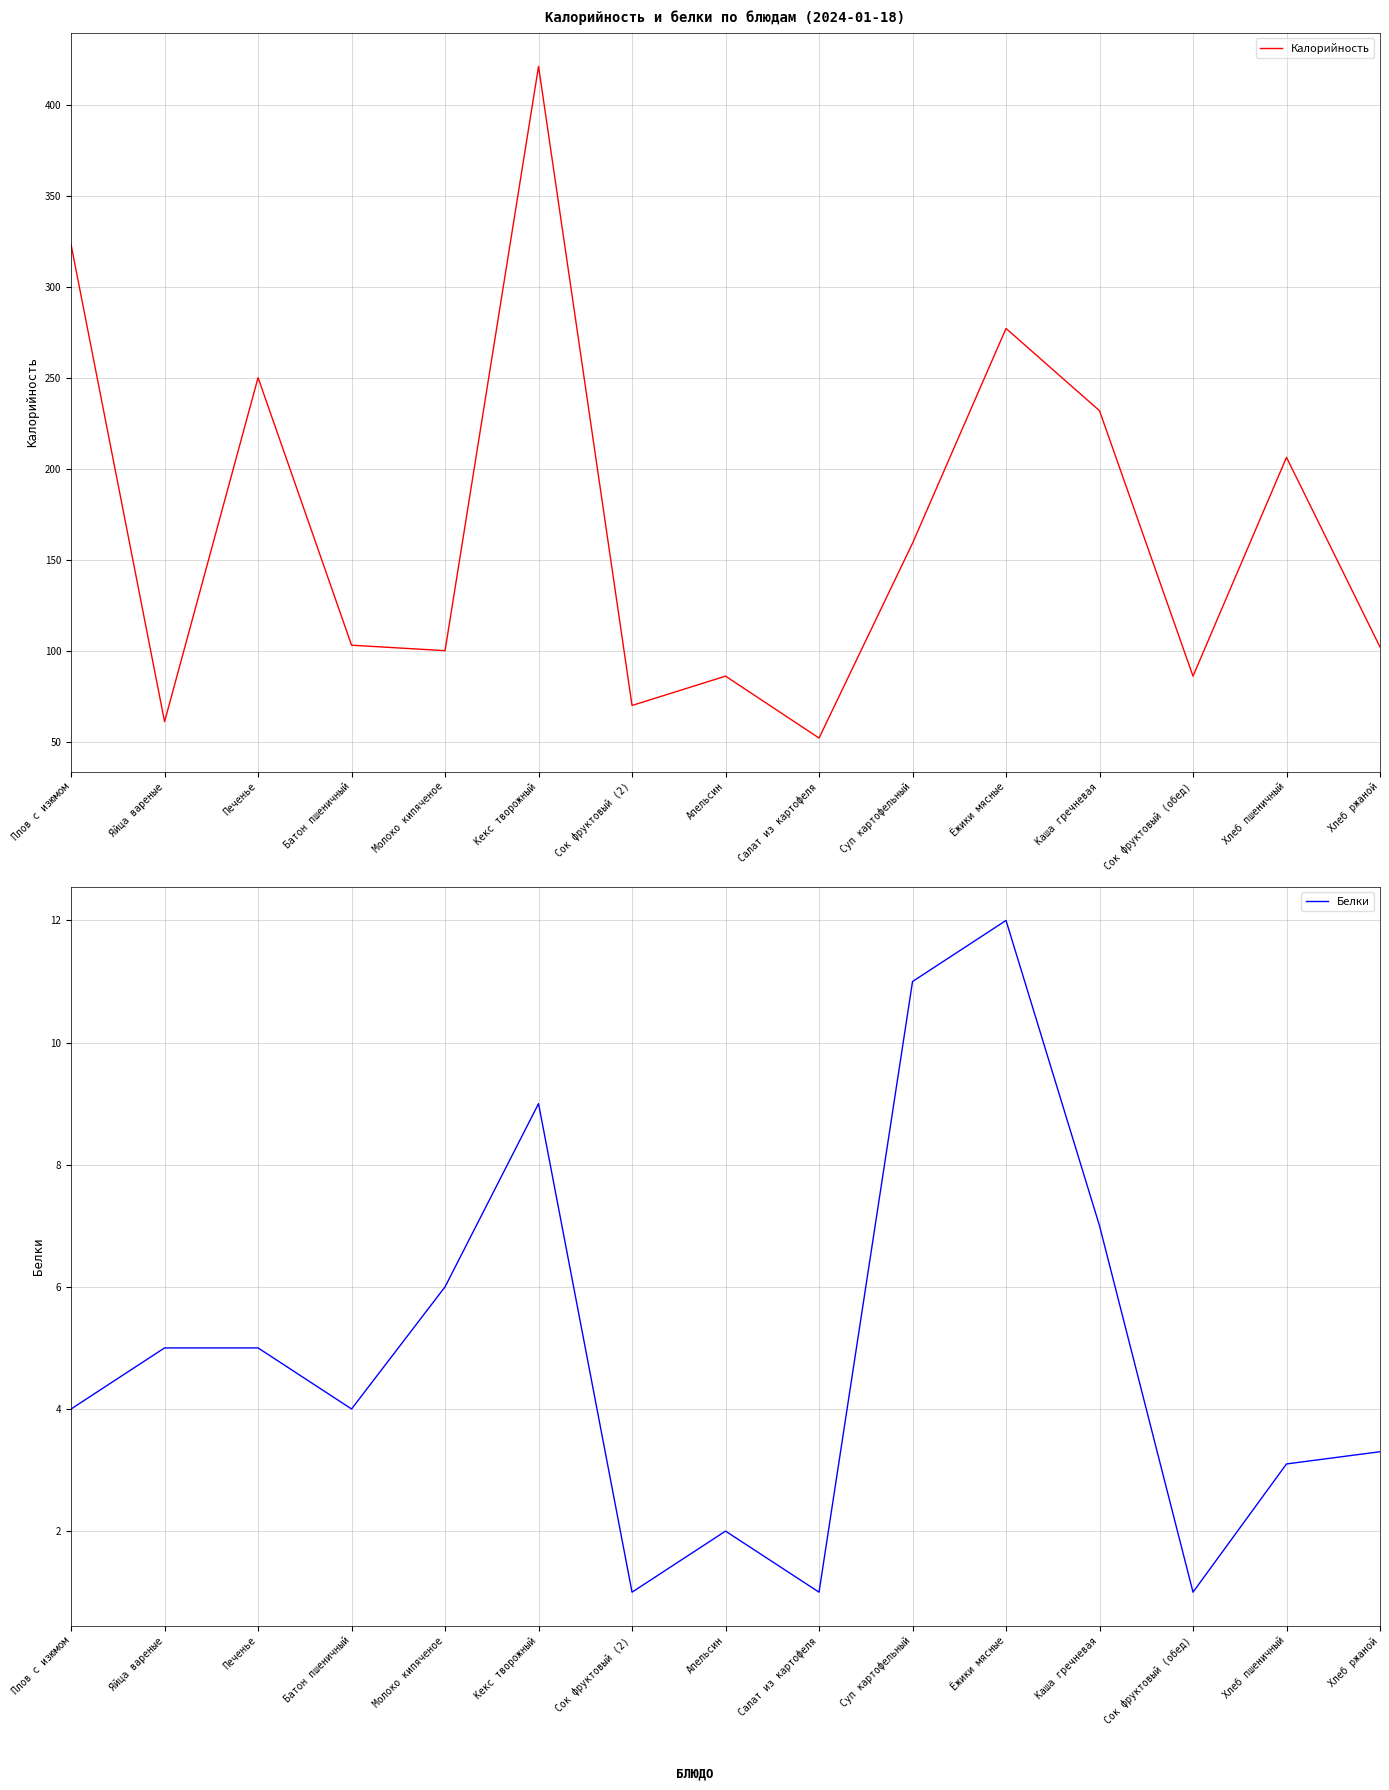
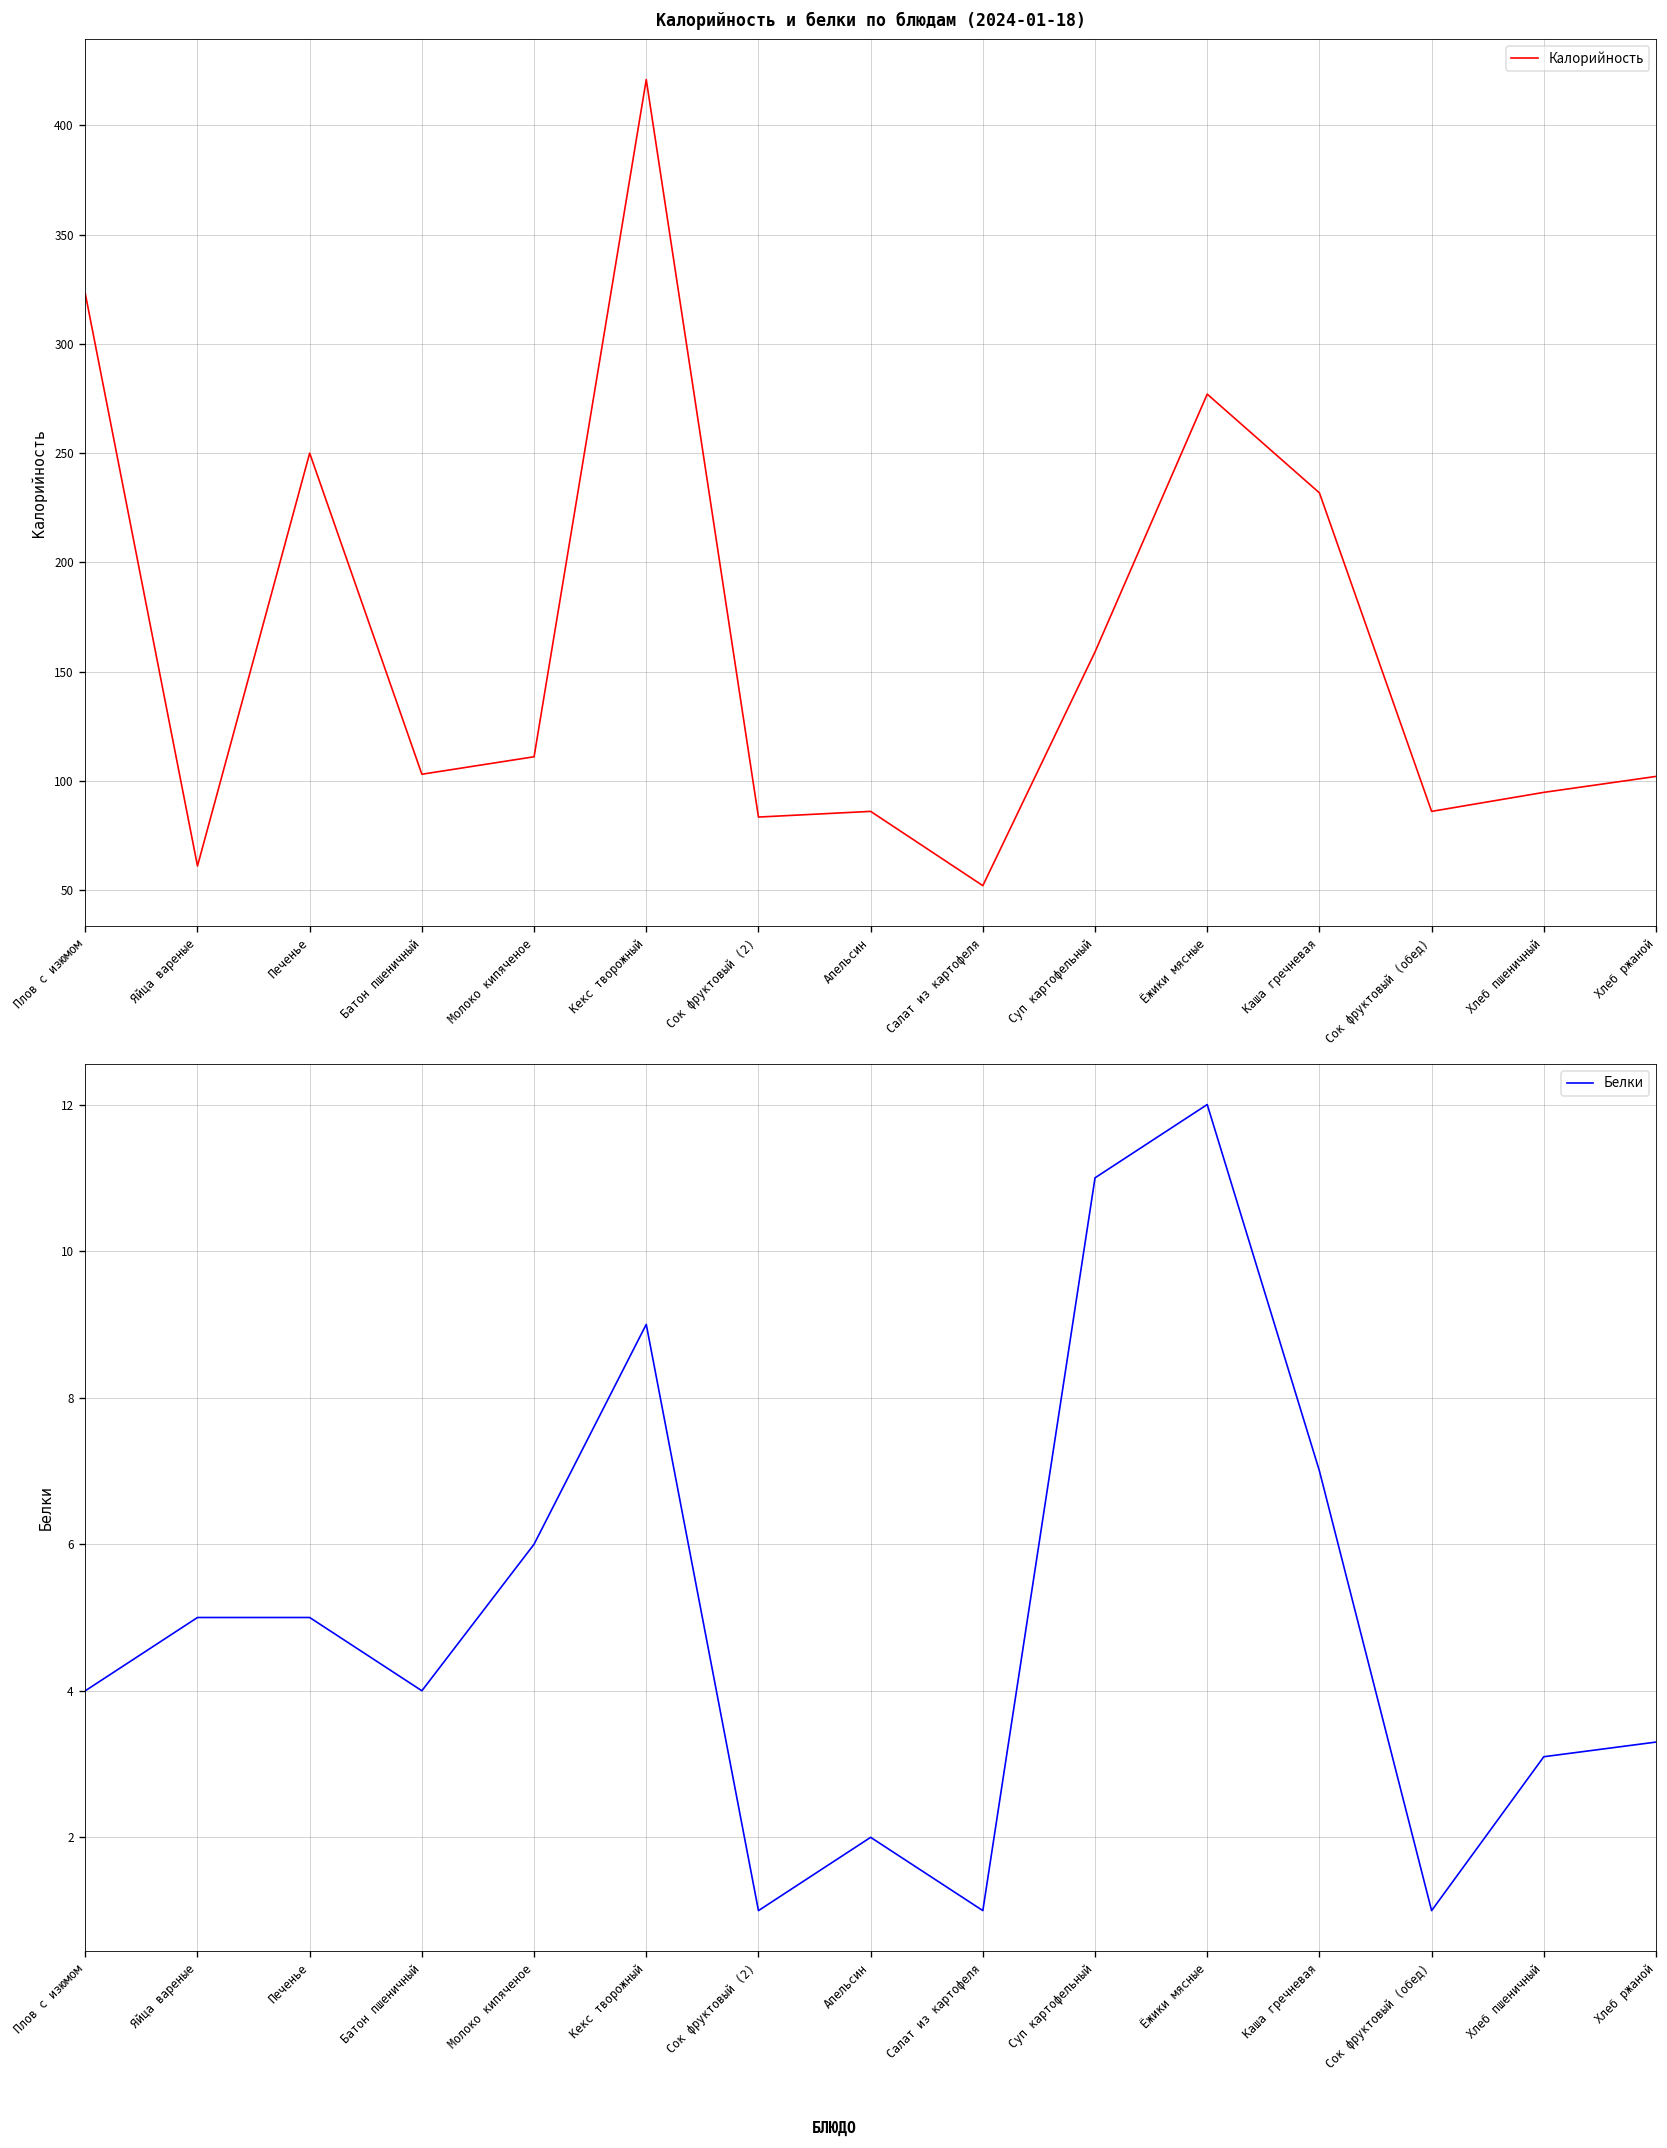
Калорийность и белки по блюдам (2024-01-18), Молоко кипяченое: 100 -> 111
Калорийность и белки по блюдам (2024-01-18), Сок фруктовый (2): 70 -> 83
Калорийность и белки по блюдам (2024-01-18), Хлеб пшеничный: 206 -> 95
